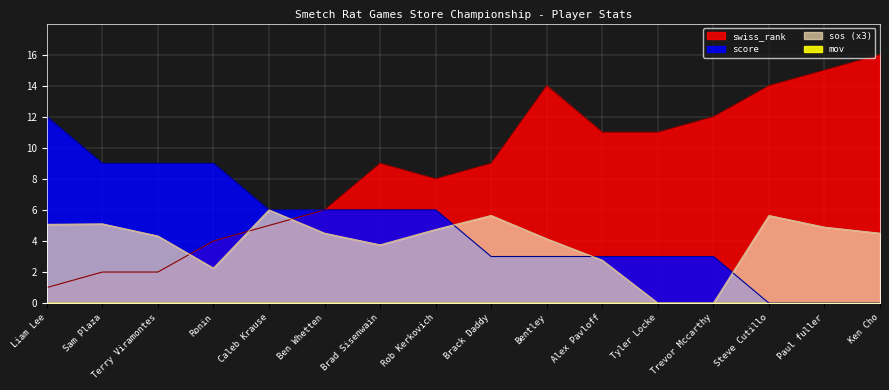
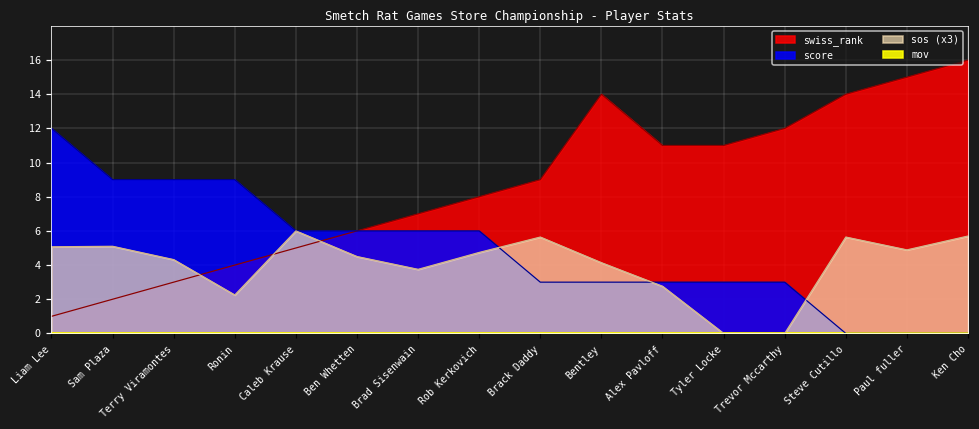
swiss_rank, Terry Viramontes: 2 -> 3
swiss_rank, Brad Sisenwain: 9 -> 7
sos (x3), Ken Cho: 4.5 -> 5.7
